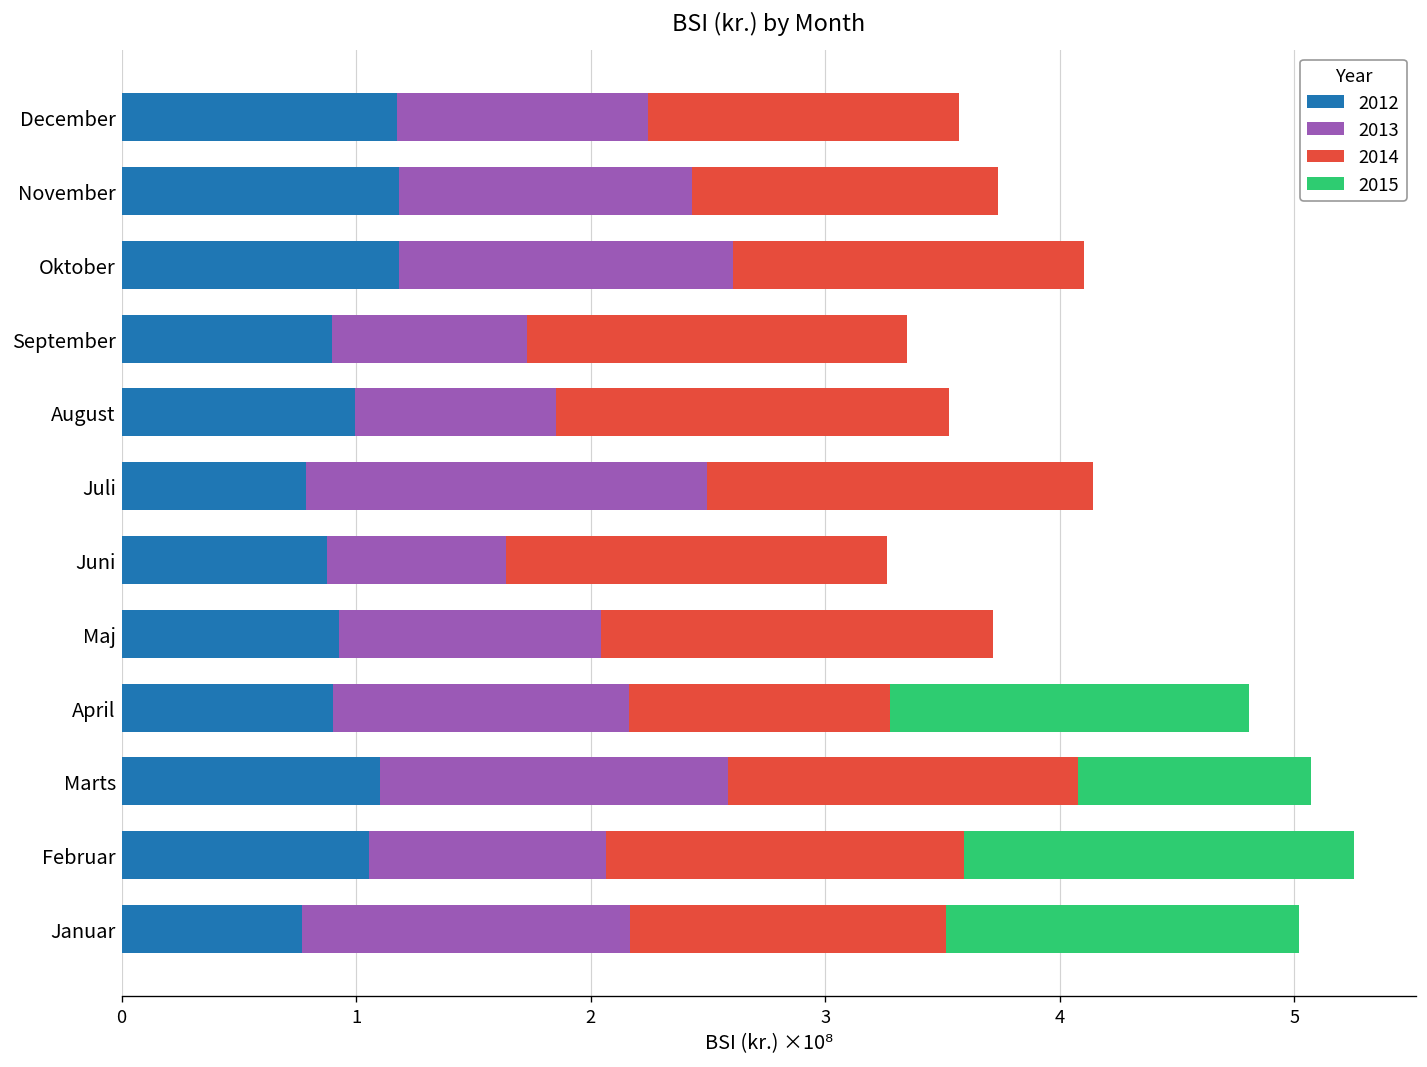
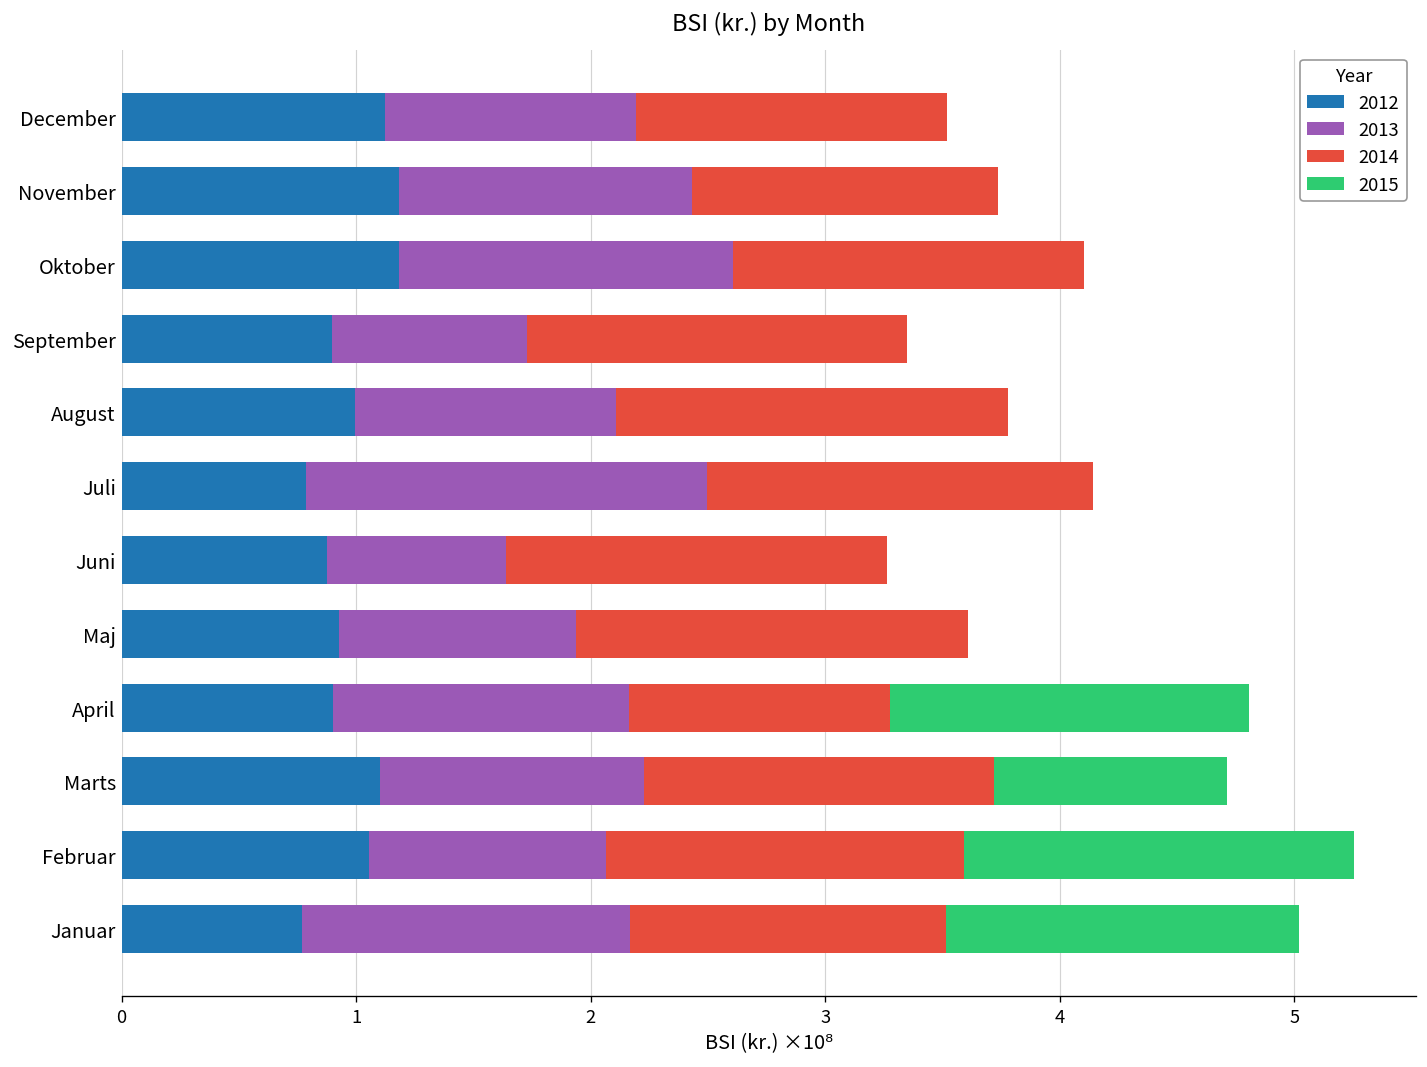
2012, December: 1.17 -> 1.12
2013, August: 0.86 -> 1.11
2013, Maj: 1.11 -> 1.01
2013, Marts: 1.48 -> 1.13
